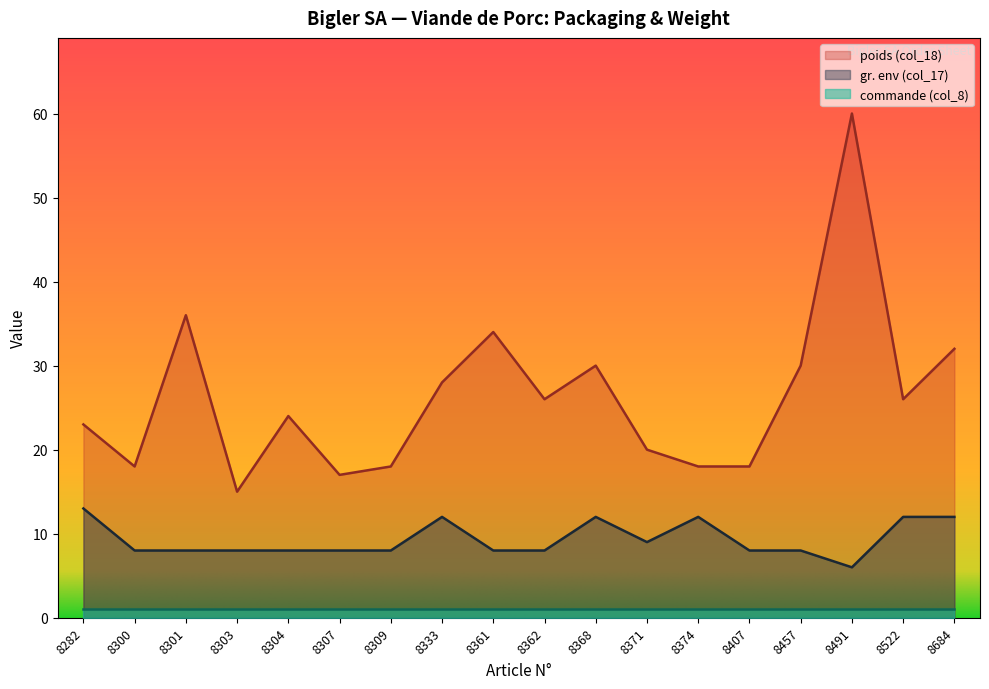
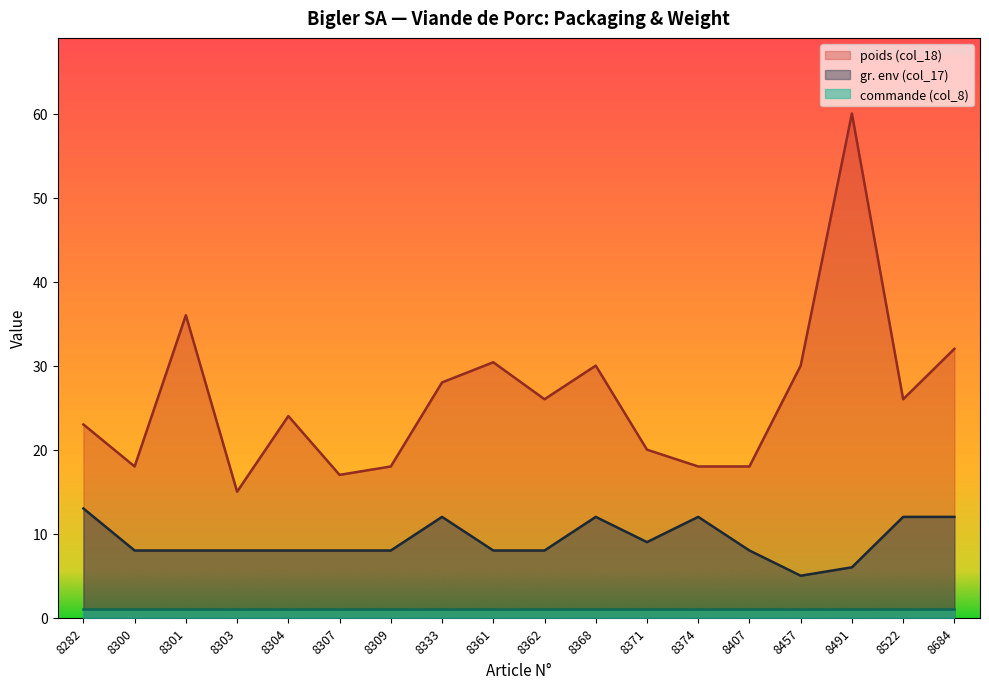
poids (col_18), 8361: 34 -> 30
gr. env (col_17), 8457: 8 -> 5
